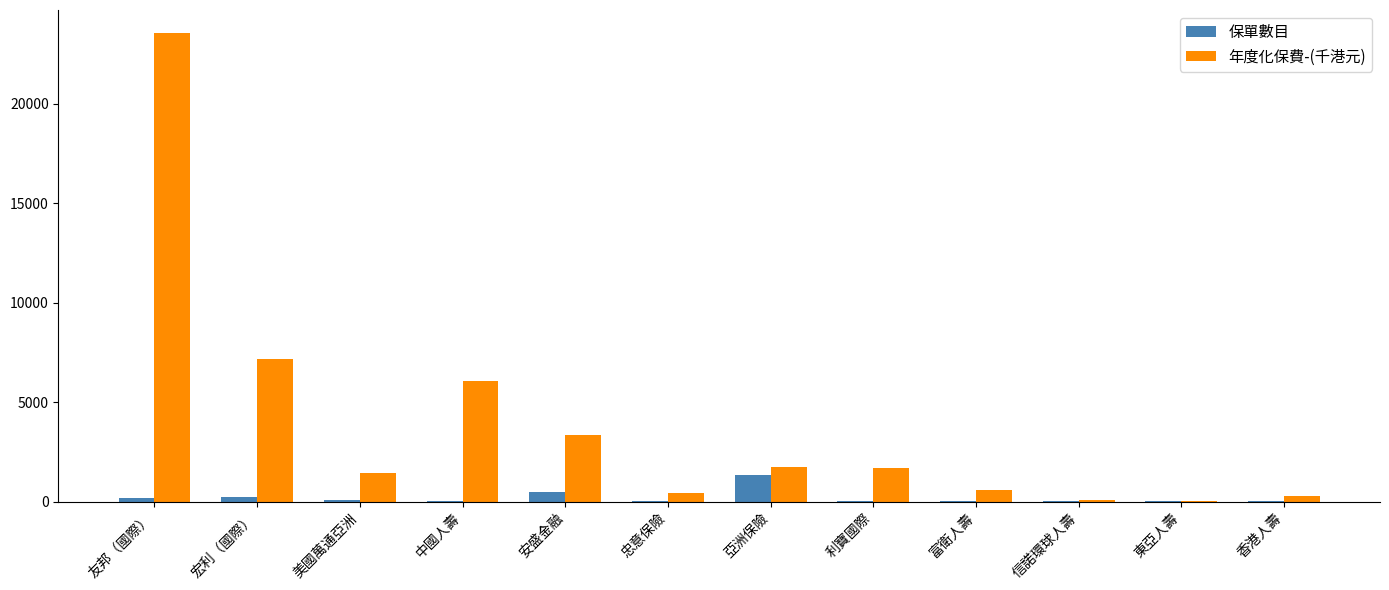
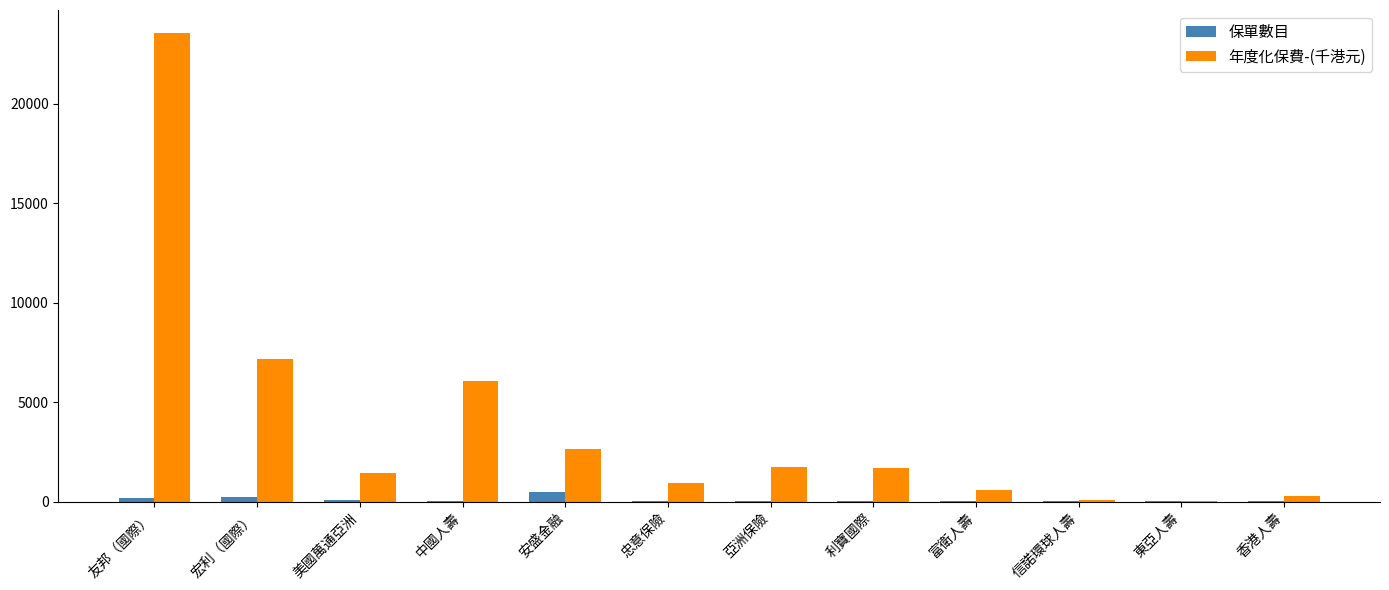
年度化保費-(千港元), 安盛金融: 3400 -> 2600
年度化保費-(千港元), 忠意保險: 400 -> 900
保單數目, 亞洲保險: 1400 -> 0
